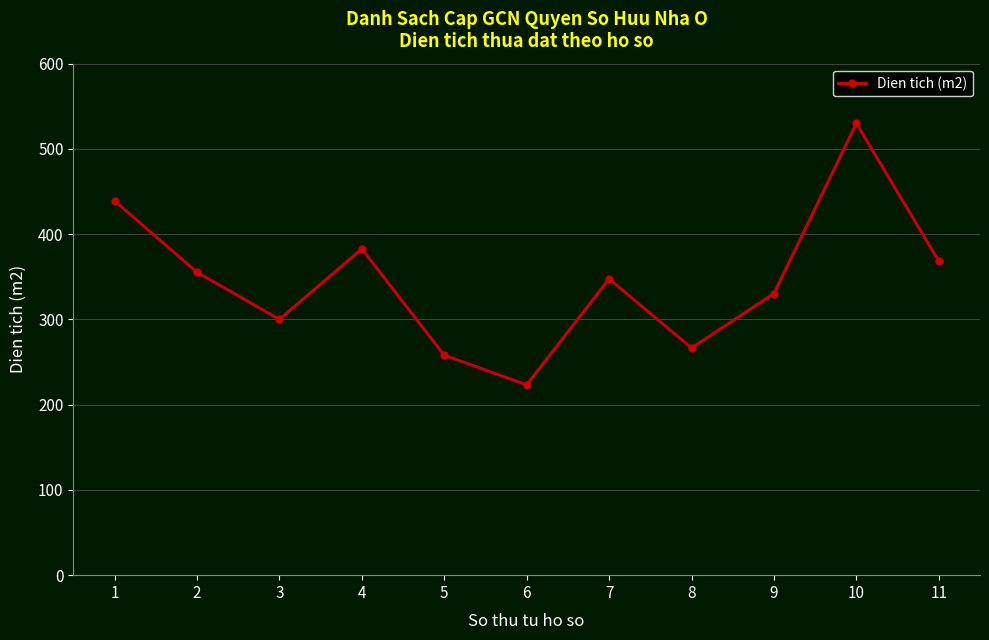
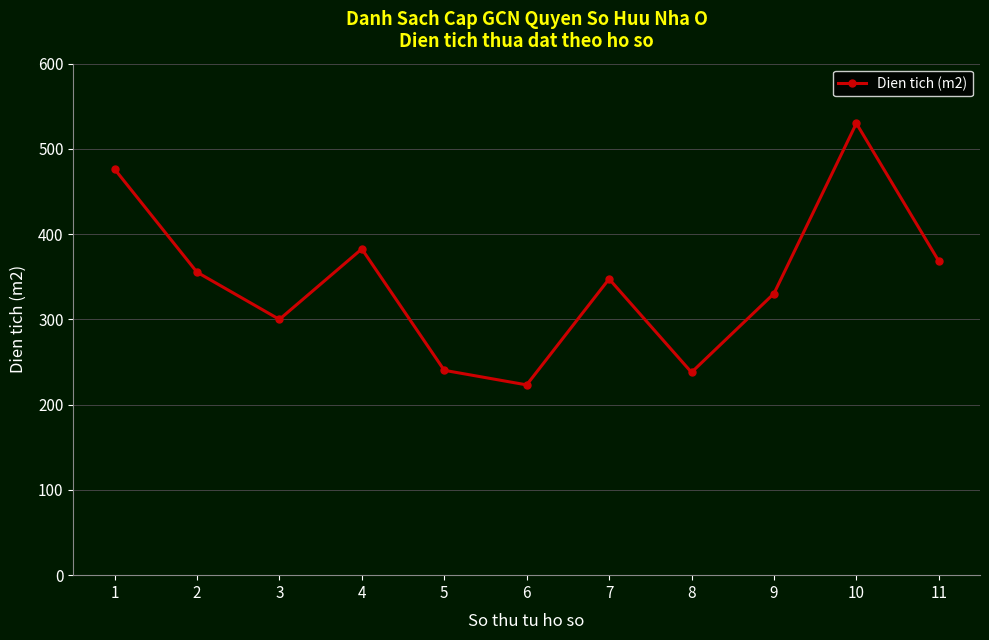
1: 440 -> 480
5: 260 -> 240
8: 270 -> 240
